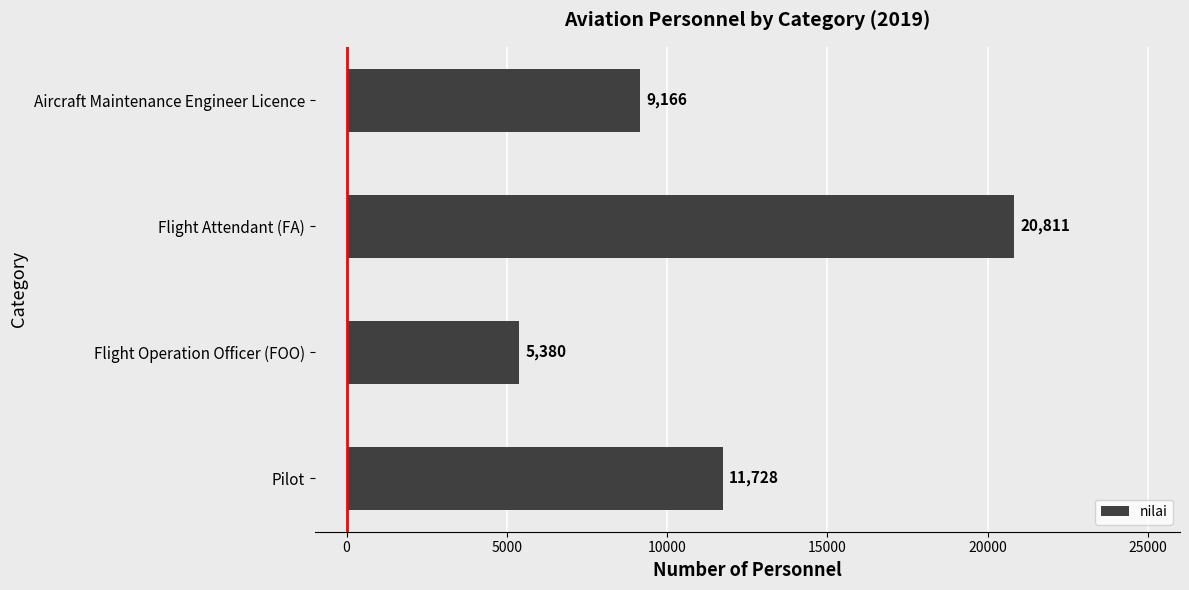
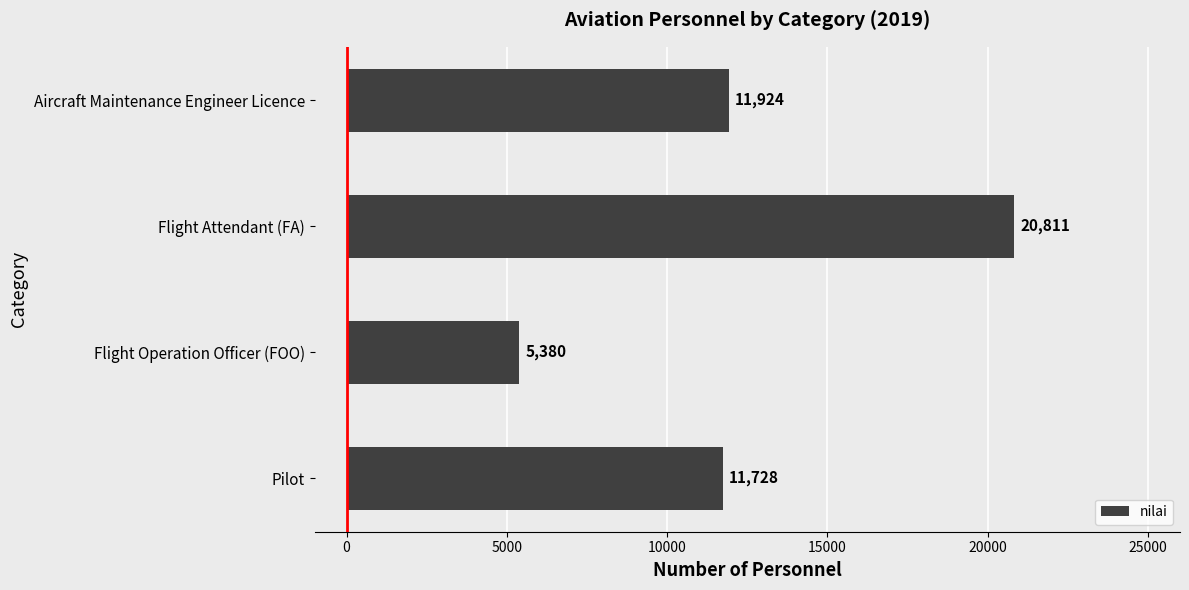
Aircraft Maintenance Engineer Licence: 9,166 -> 11,924
